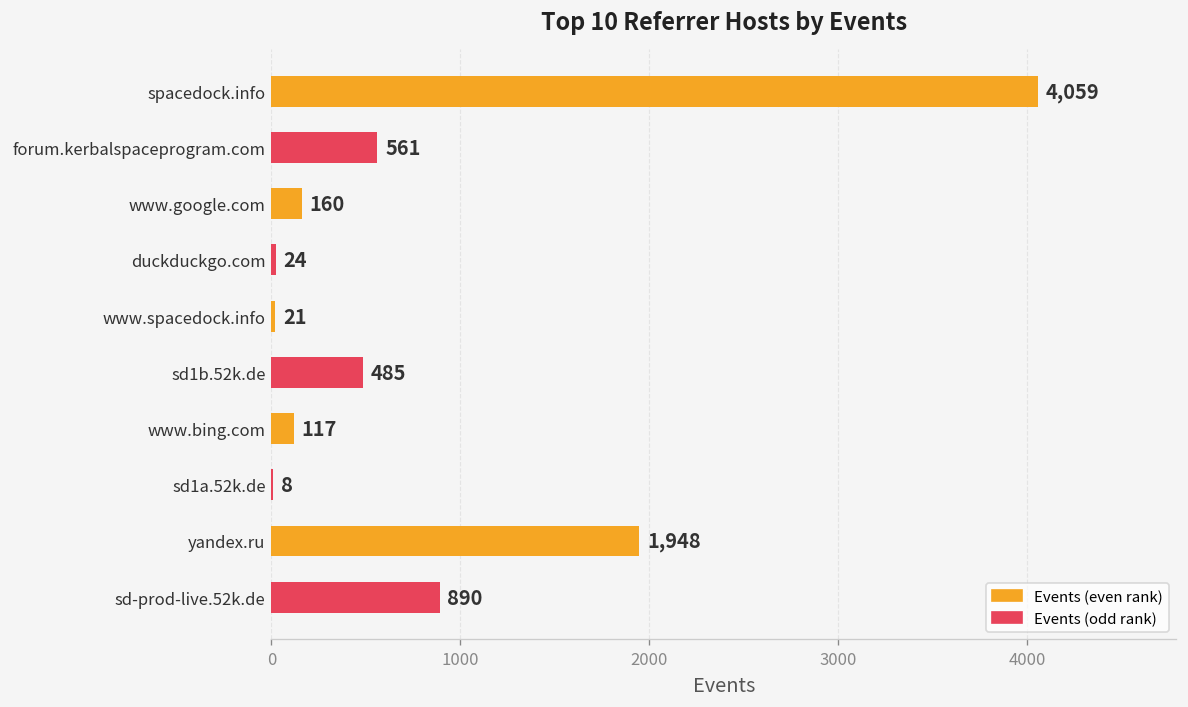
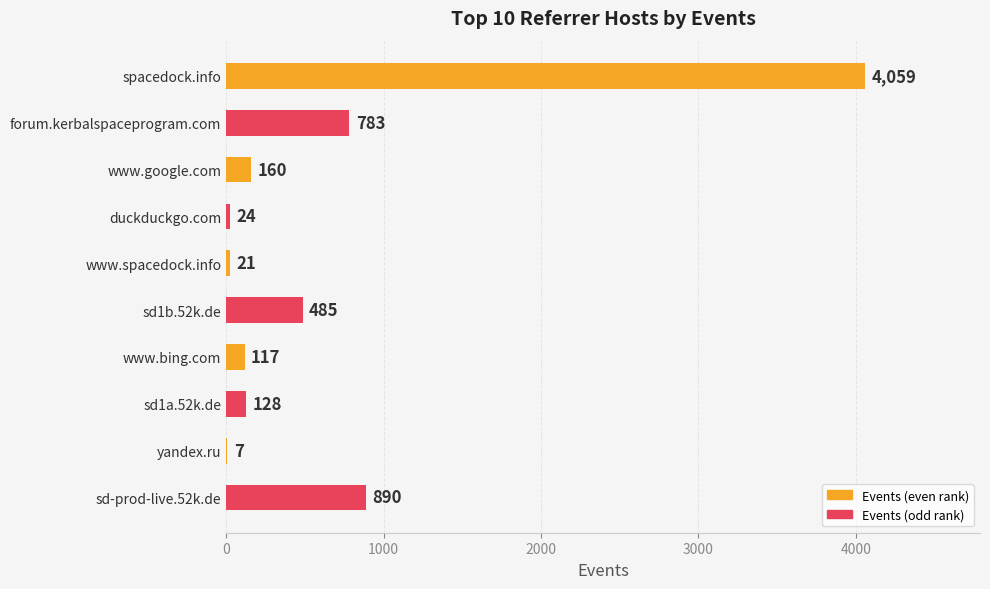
forum.kerbalspaceprogram.com: 561 -> 783
sd1a.52k.de: 8 -> 128
yandex.ru: 1,948 -> 7
